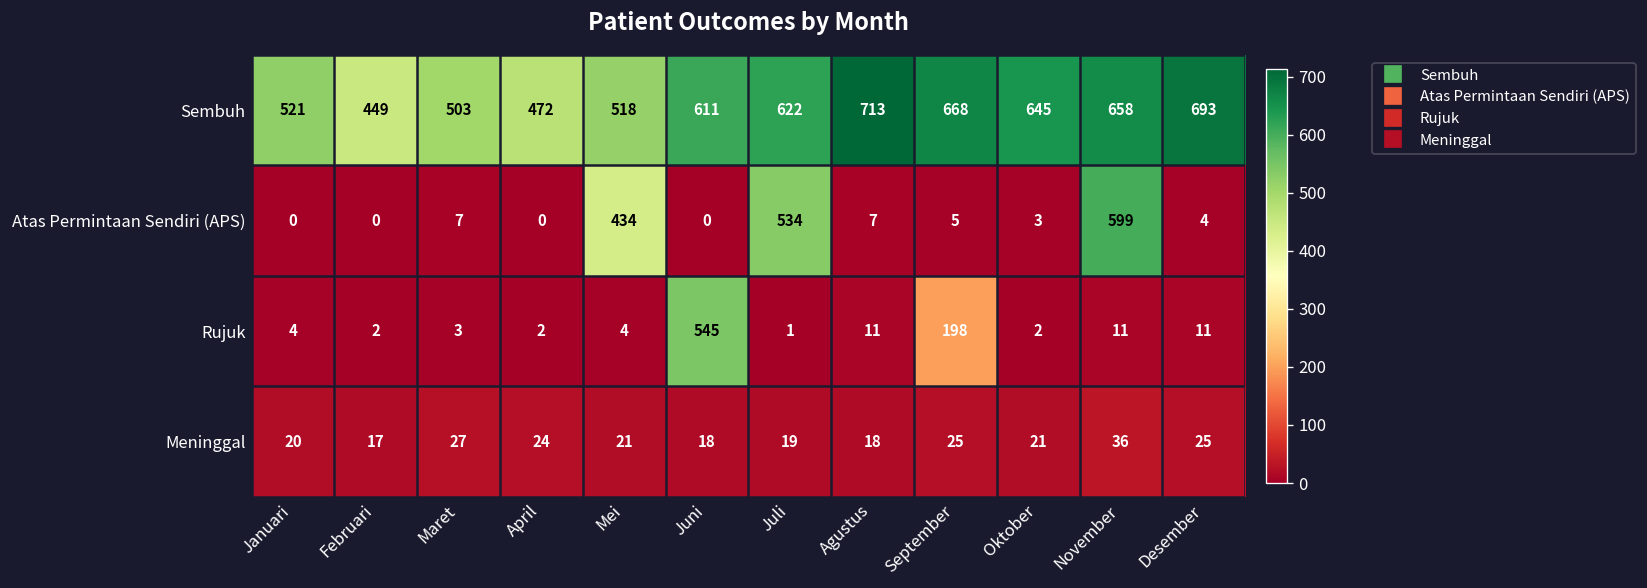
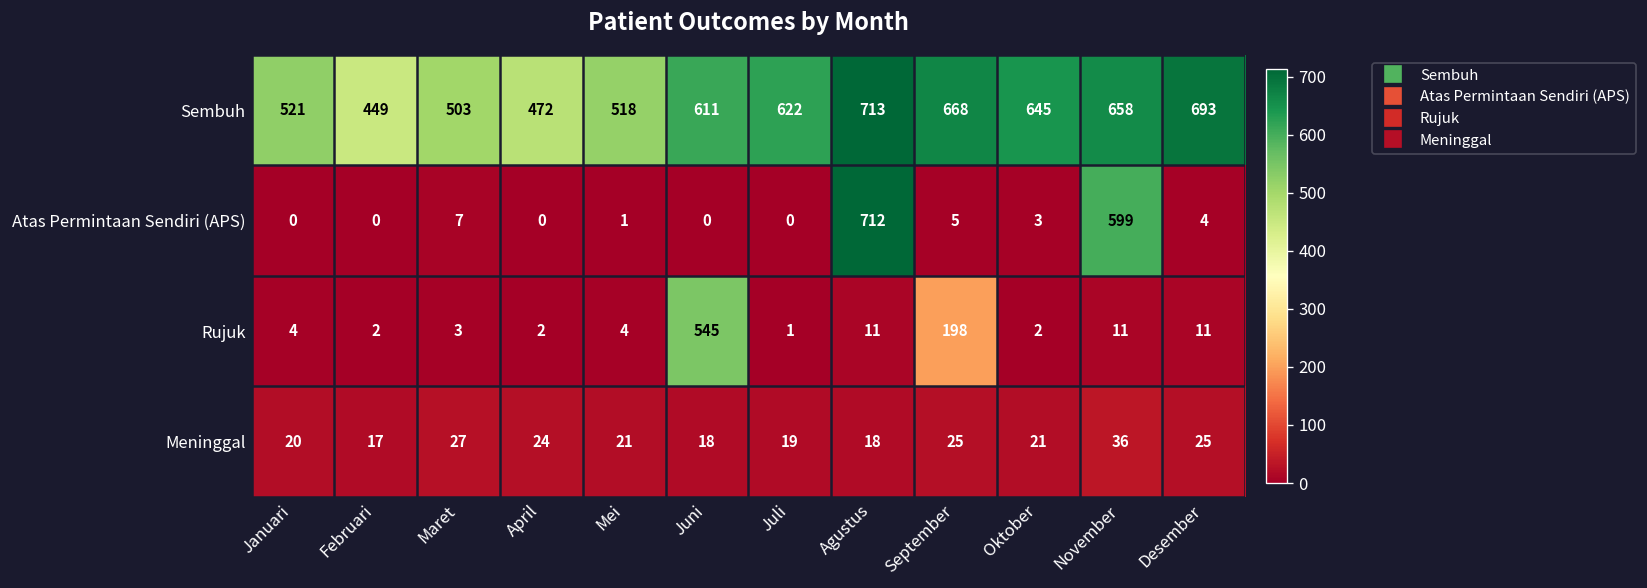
Atas Permintaan Sendiri (APS), Mei: 434 -> 1
Atas Permintaan Sendiri (APS), Juli: 534 -> 0
Atas Permintaan Sendiri (APS), Agustus: 7 -> 712
